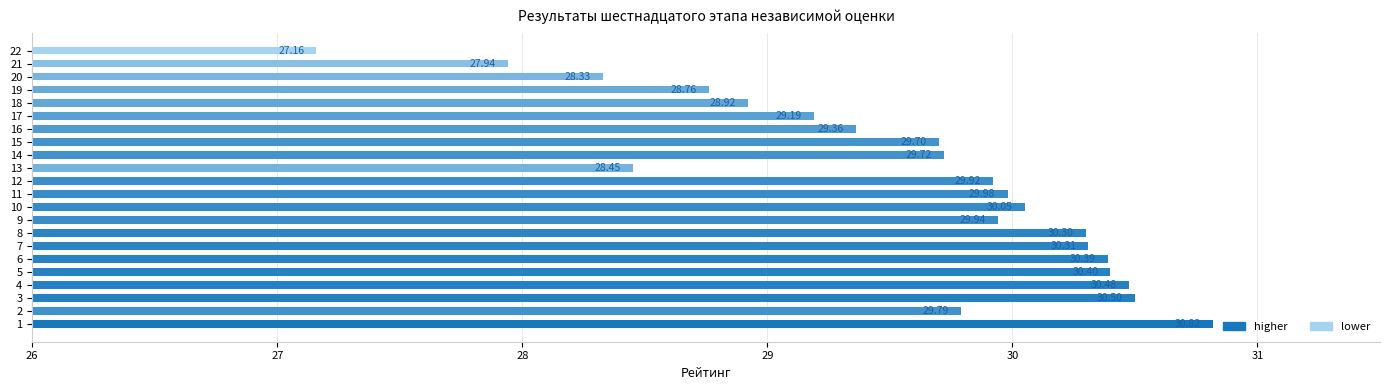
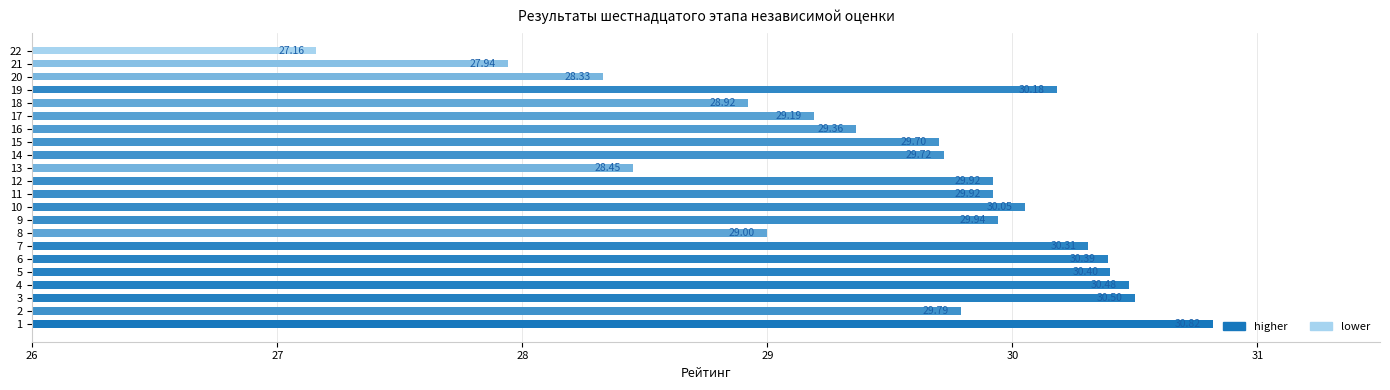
19: 28.76 -> 30.18
11: 29.98 -> 29.92
8: 30.3 -> 29.0
